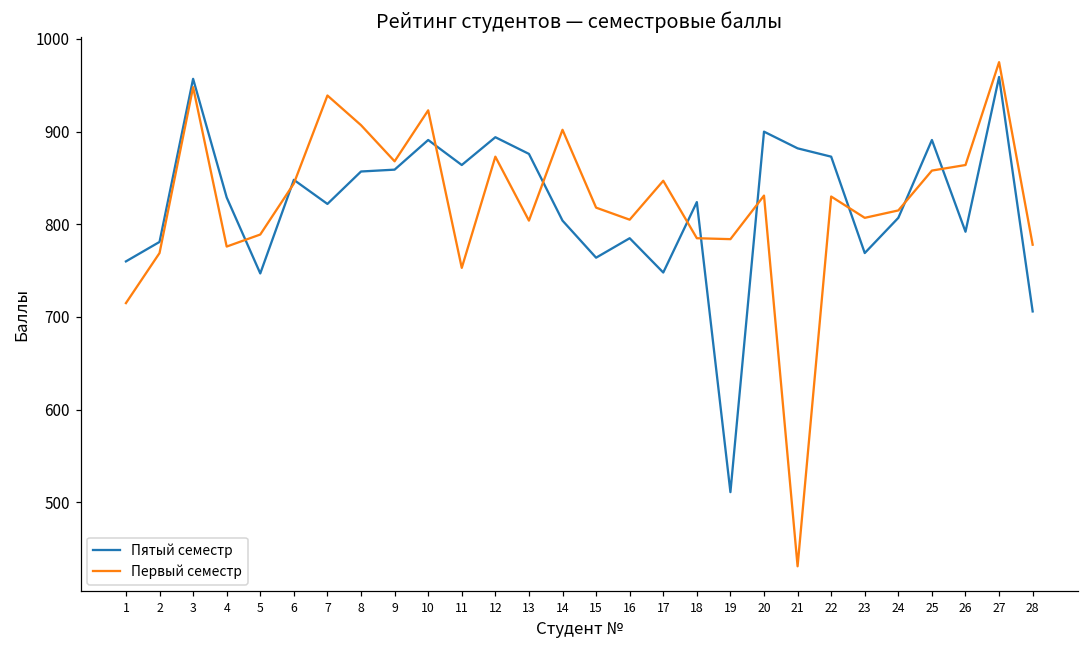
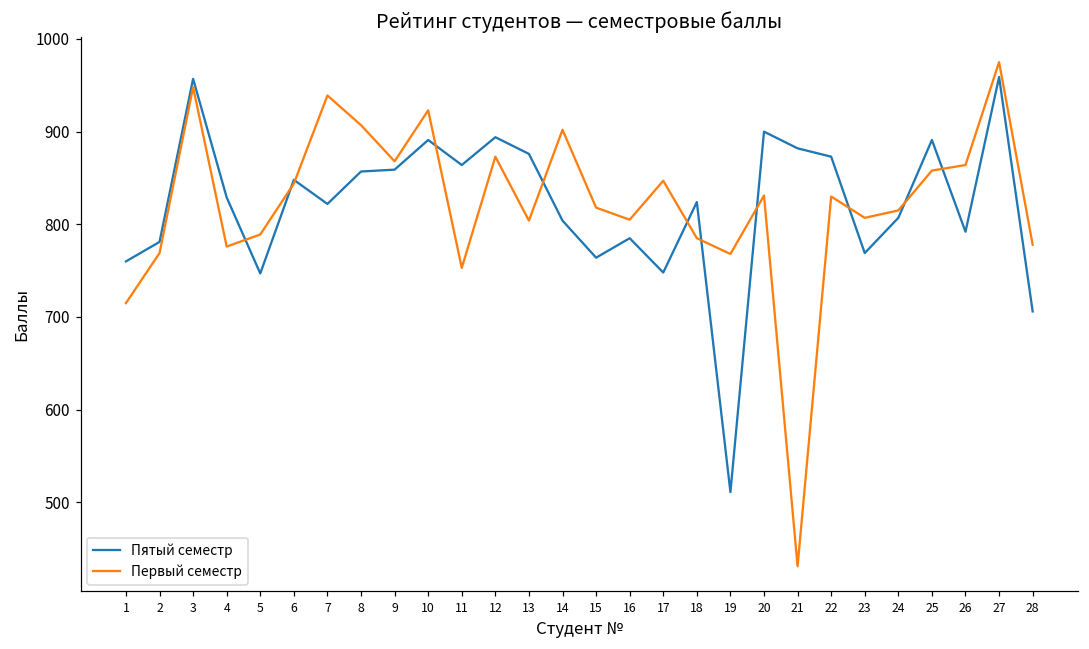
Первый семестр, 19: 780 -> 770
